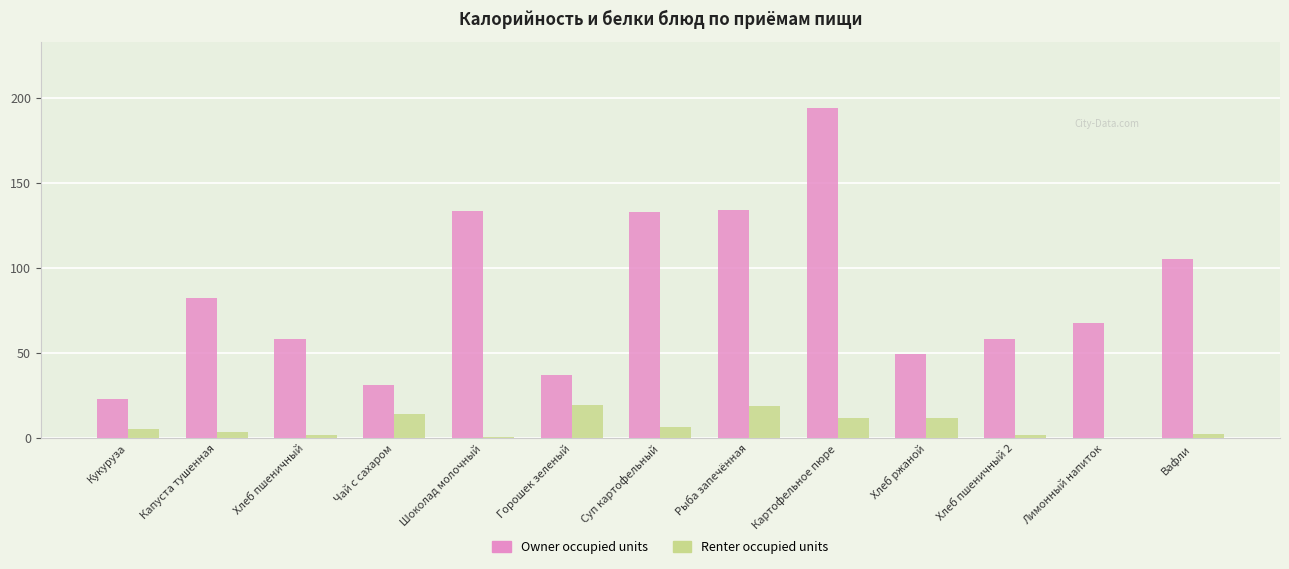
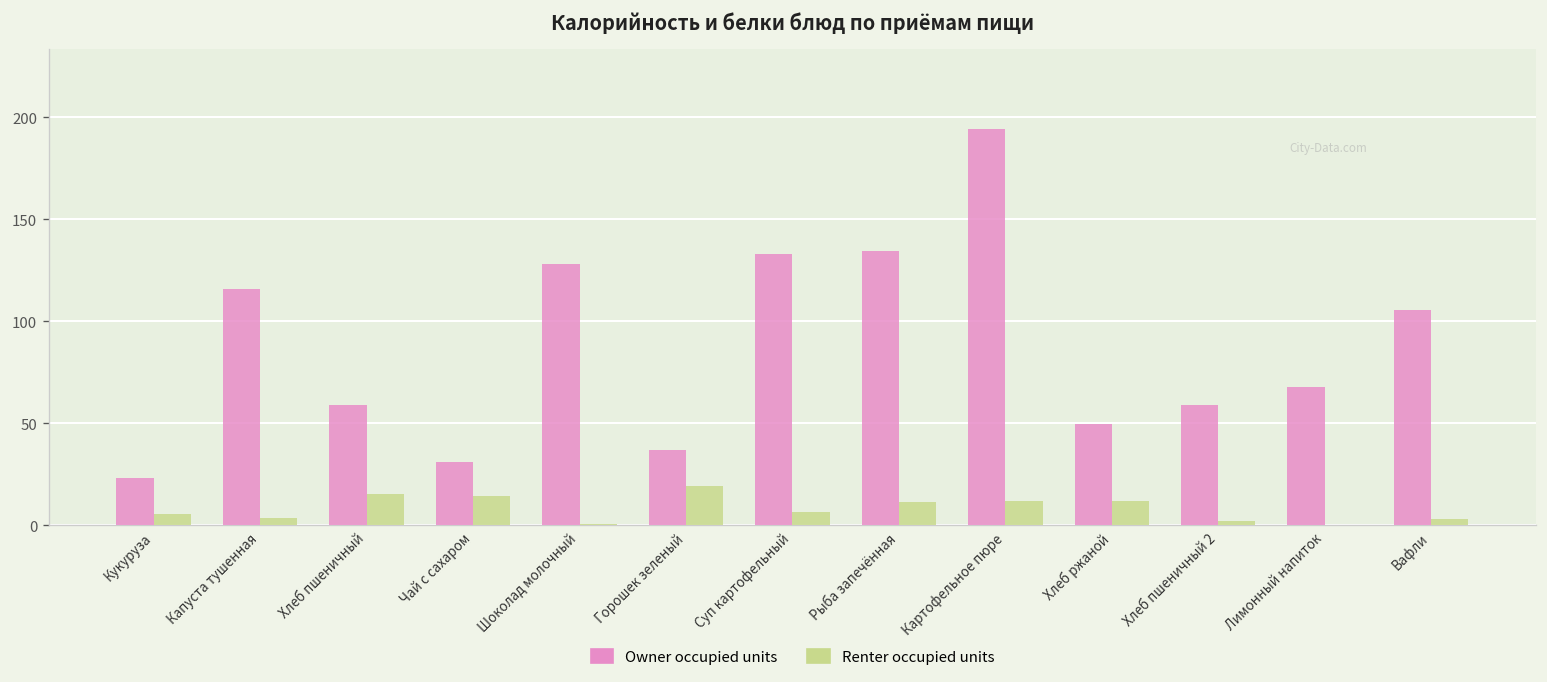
Owner occupied units, Капуста тушенная: 82 -> 116
Renter occupied units, Хлеб пшеничный: 2 -> 15
Owner occupied units, Шоколад молочный: 134 -> 128
Renter occupied units, Рыба запечённая: 19 -> 11
